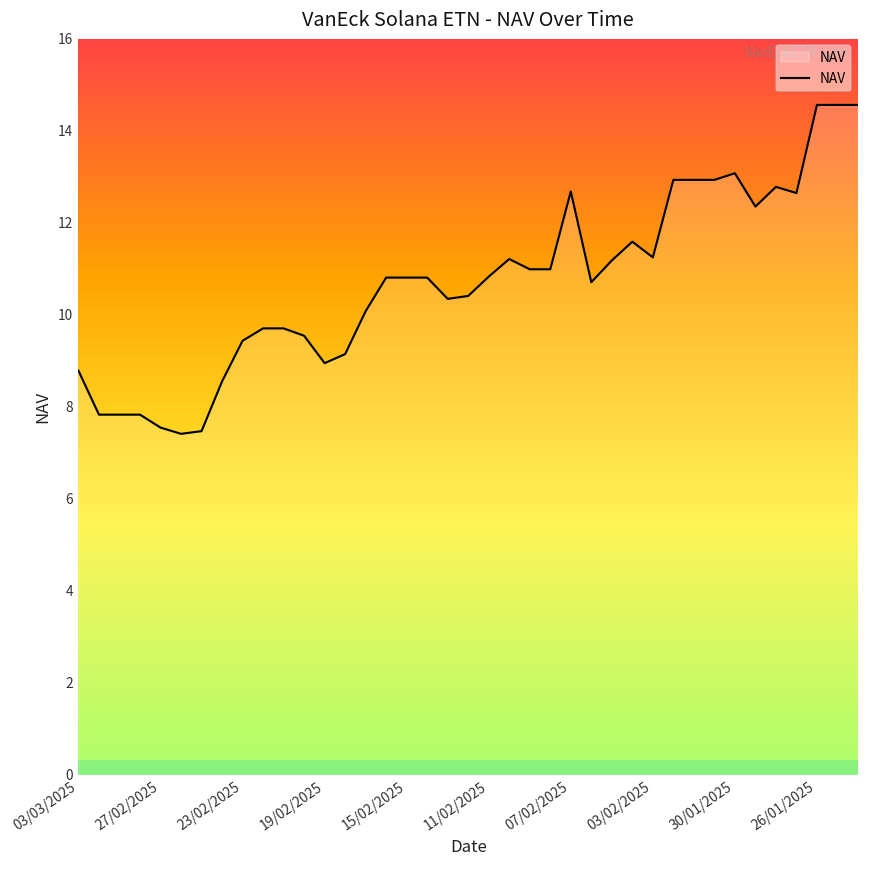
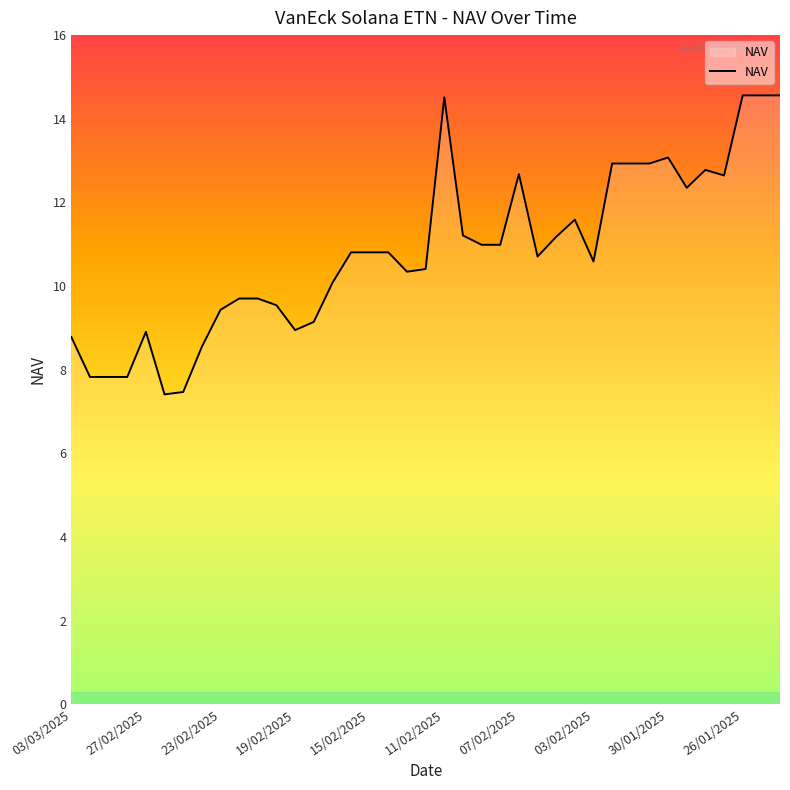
27/02/2025: 7.5 -> 8.9
11/02/2025: 10.8 -> 14.5
03/02/2025: 11.2 -> 10.6
